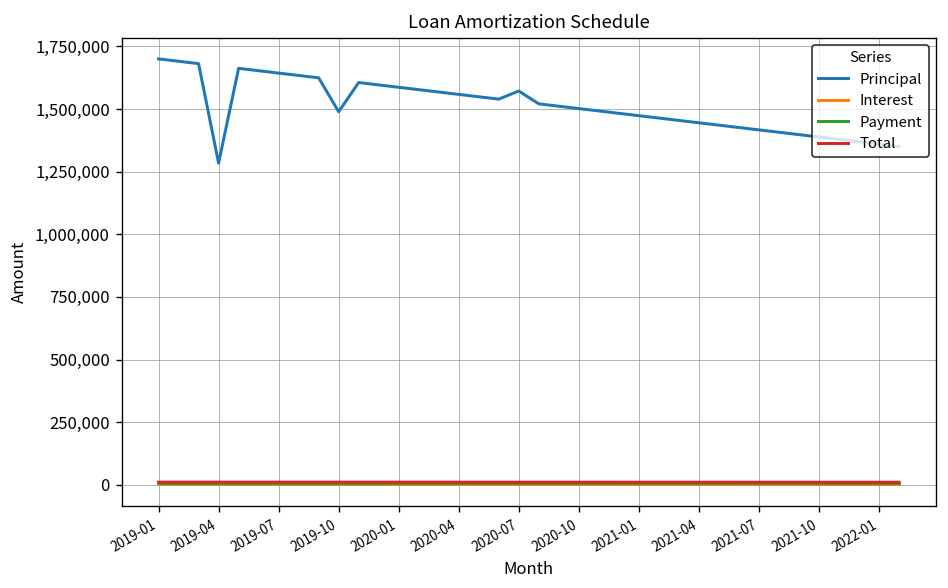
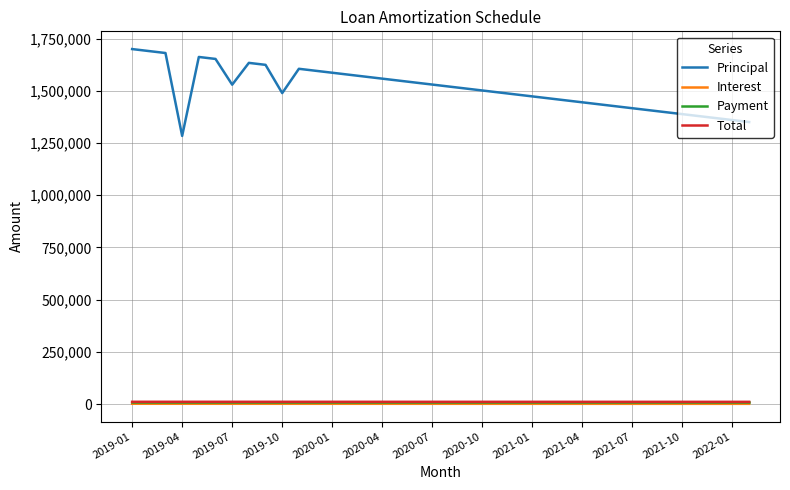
Principal, 2019-07: 1,640,000 -> 1,530,000
Principal, 2020-07: 1,570,000 -> 1,530,000
